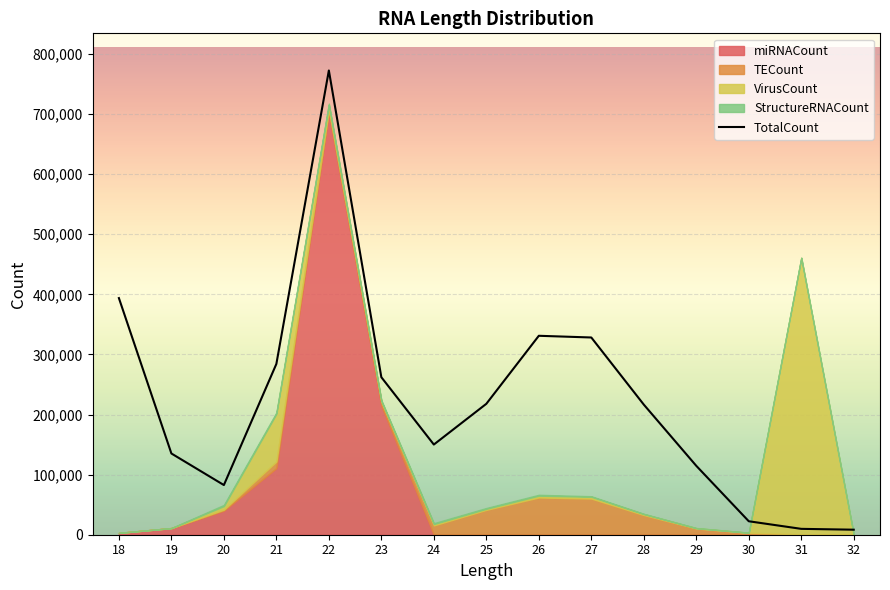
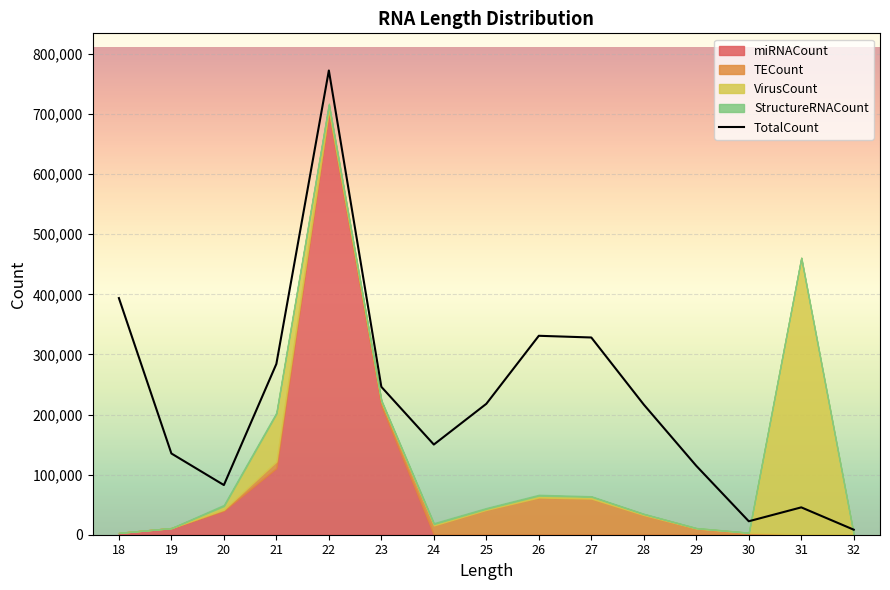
TotalCount, 23: 260,000 -> 250,000
TotalCount, 31: 10,000 -> 50,000
